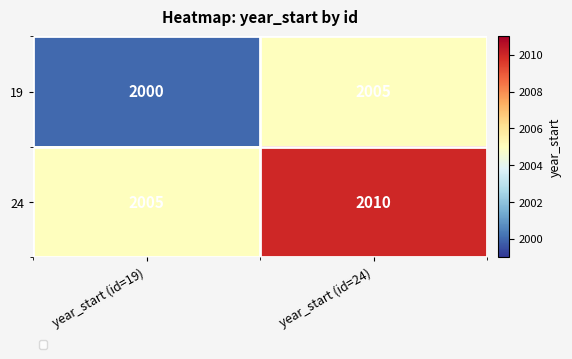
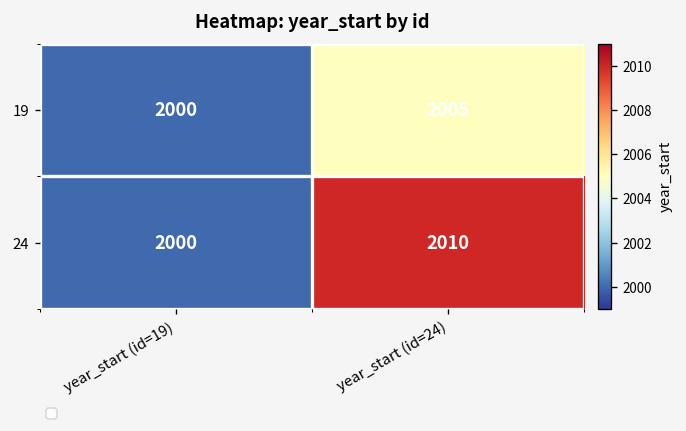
24, year_start (id=19): 2005 -> 2000
